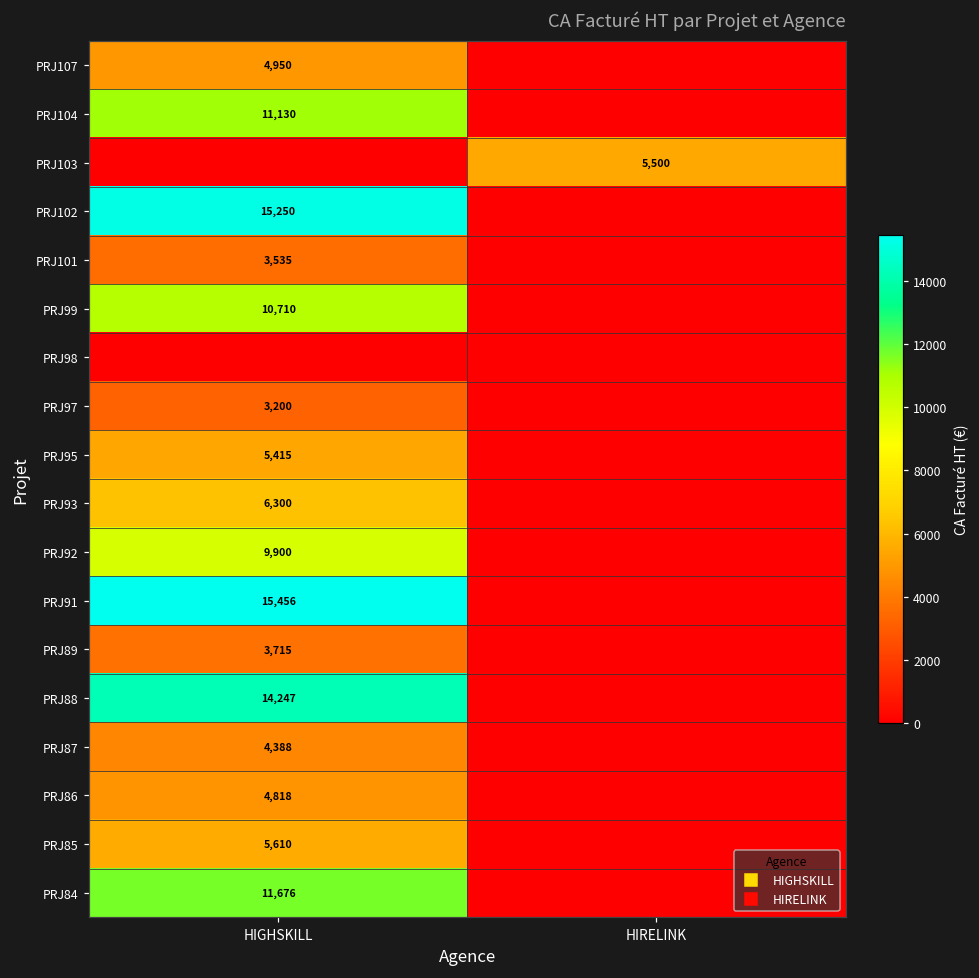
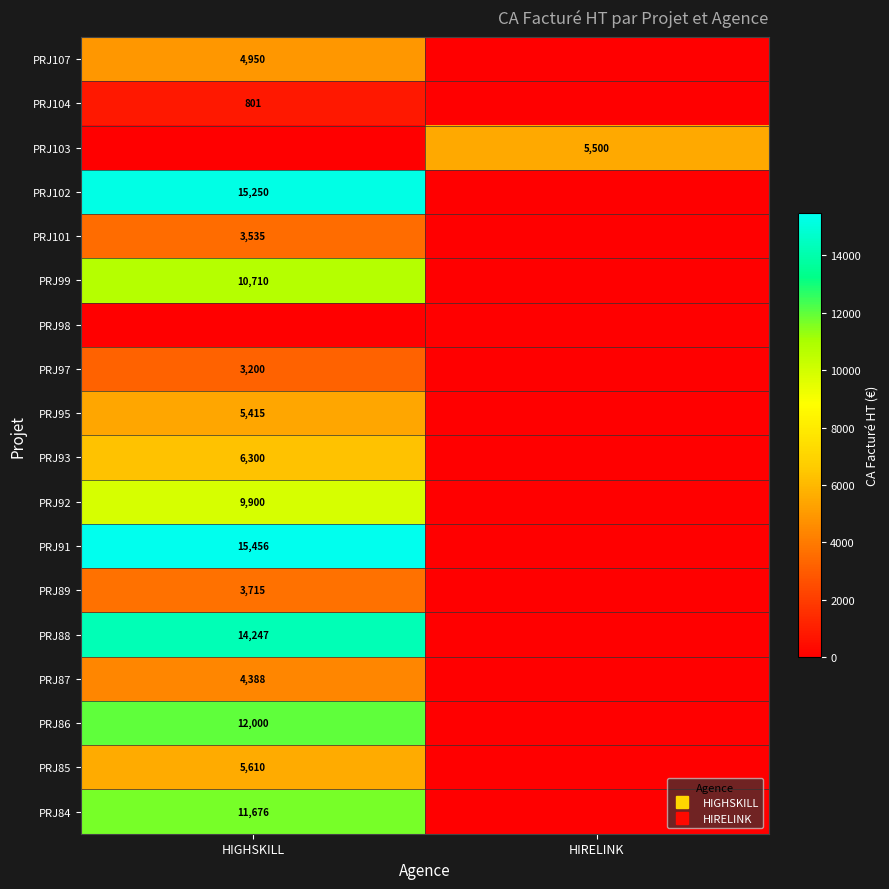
PRJ104, HIGHSKILL: 11,130 -> 801
PRJ86, HIGHSKILL: 4,818 -> 12,000
